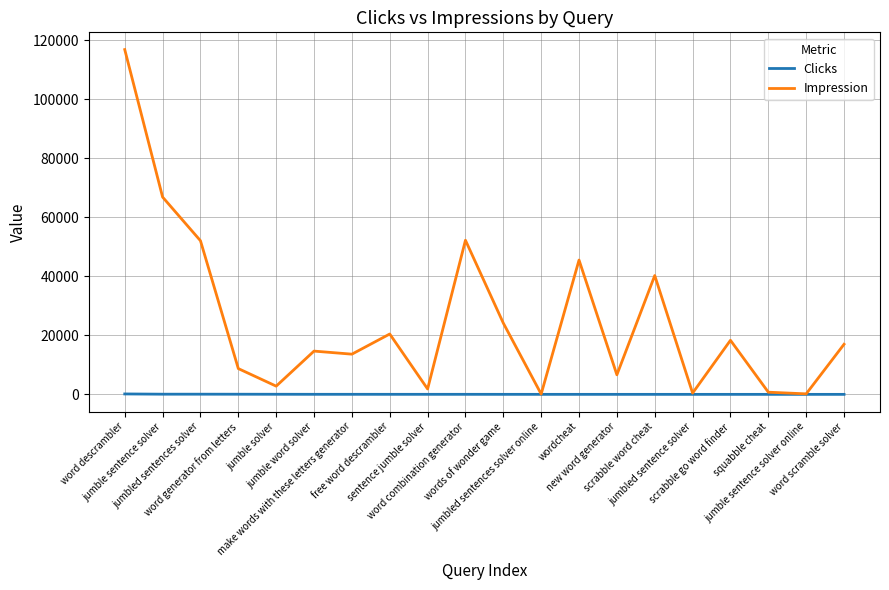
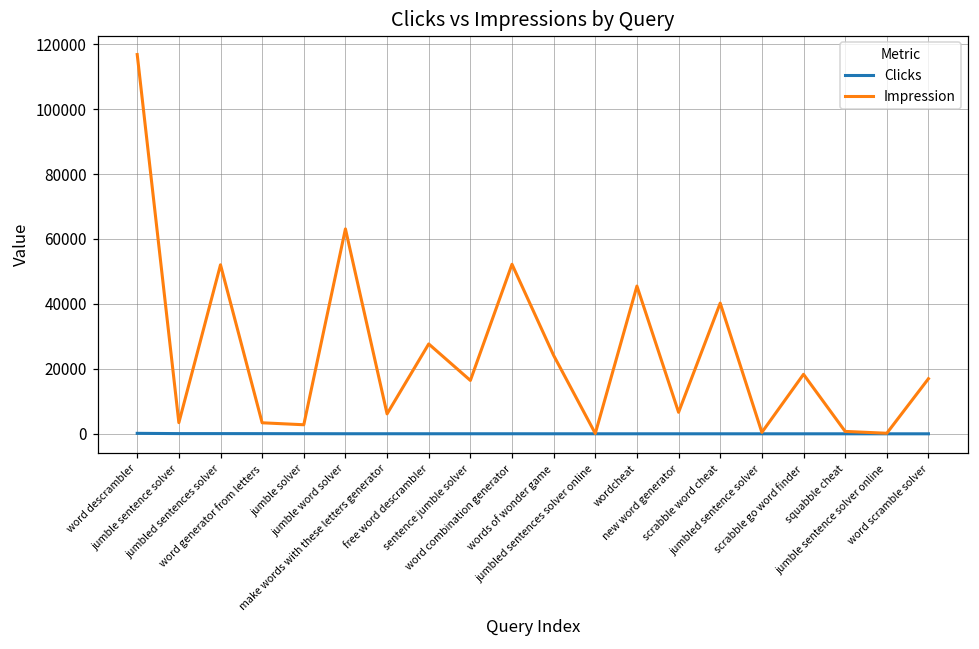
Impression, jumble sentence solver: 67000 -> 3000
Impression, word generator from letters: 9000 -> 3000
Impression, jumble word solver: 15000 -> 63000
Impression, make words with these letters generator: 14000 -> 6000
Impression, free word descrambler: 20000 -> 28000
Impression, sentence jumble solver: 2000 -> 16000
